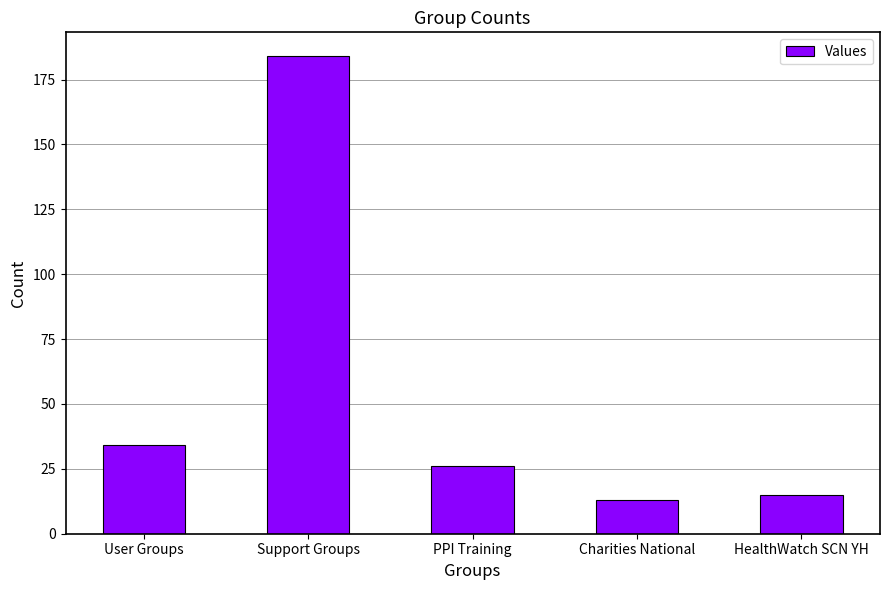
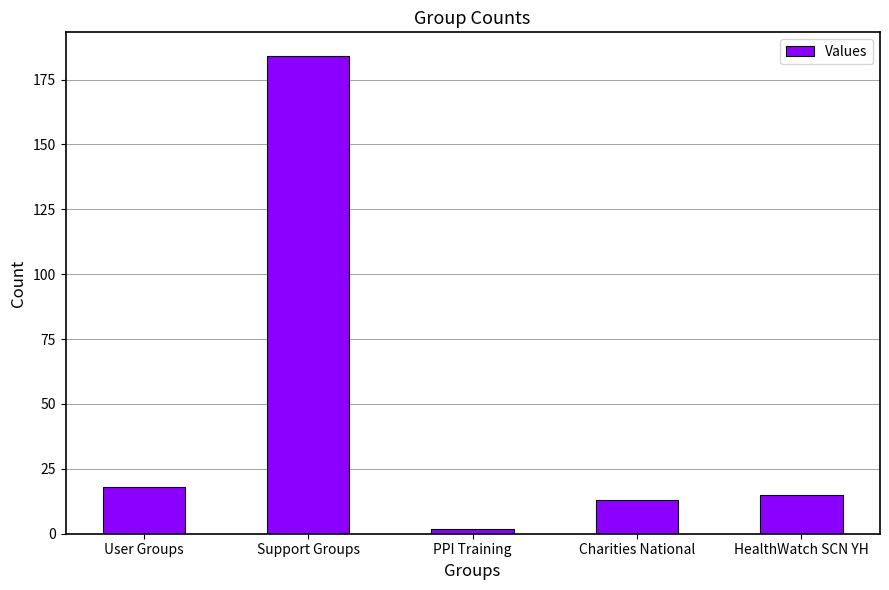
User Groups: 34 -> 18
PPI Training: 26 -> 2
